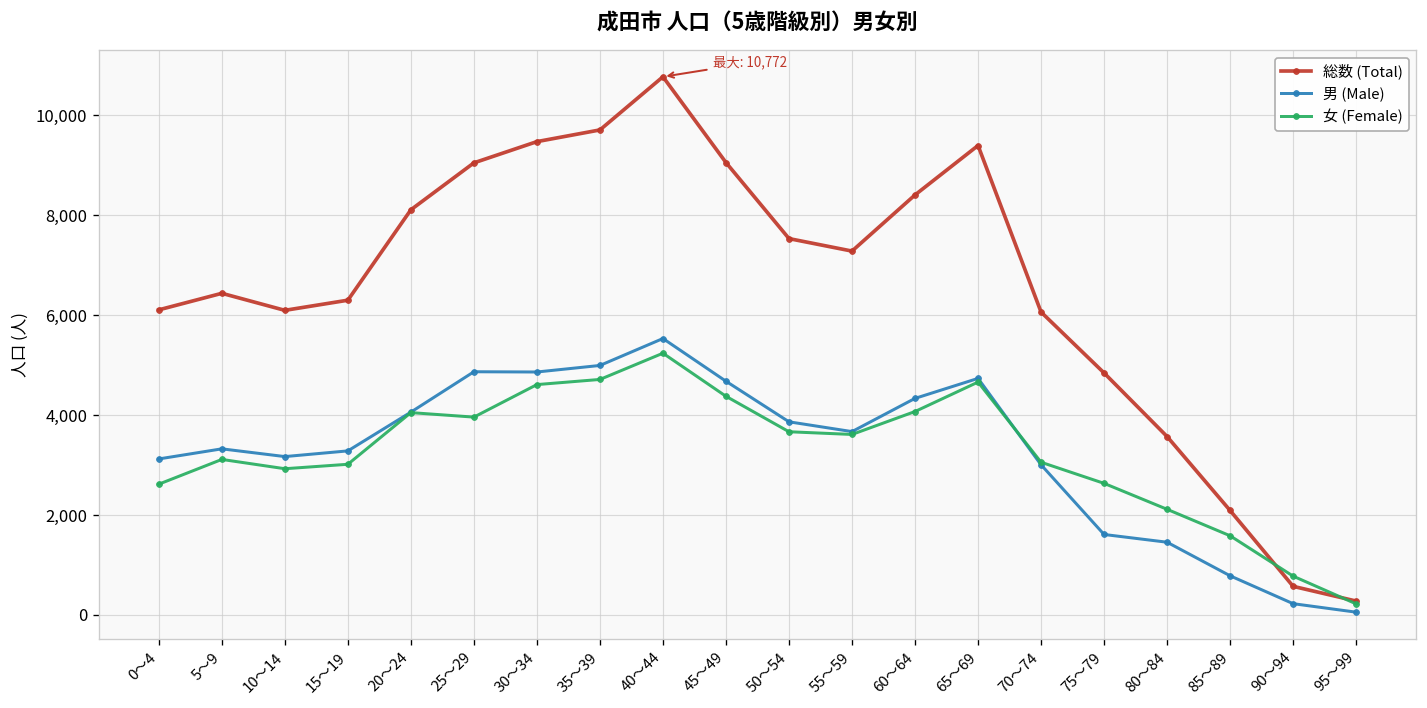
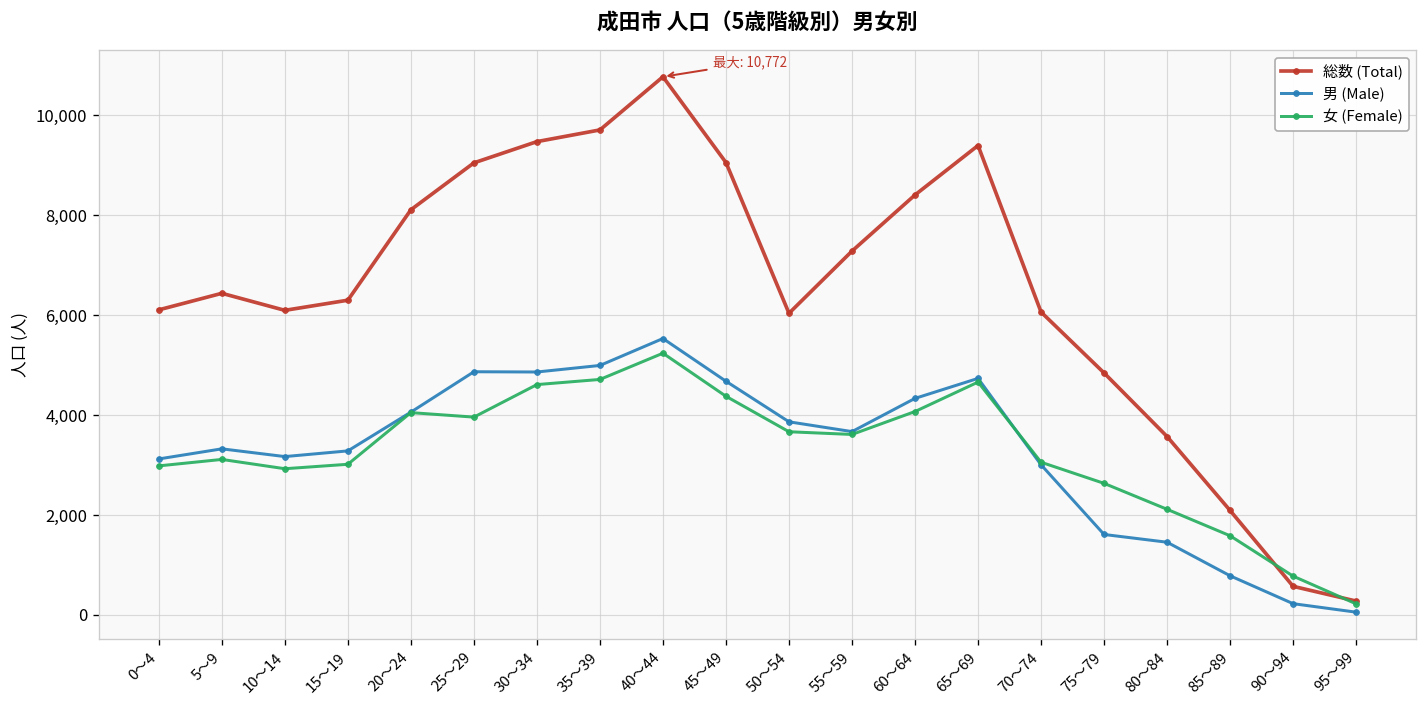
女 (Female), 0～4: 2,600 -> 3,000
総数 (Total), 50～54: 7,500 -> 6,000
